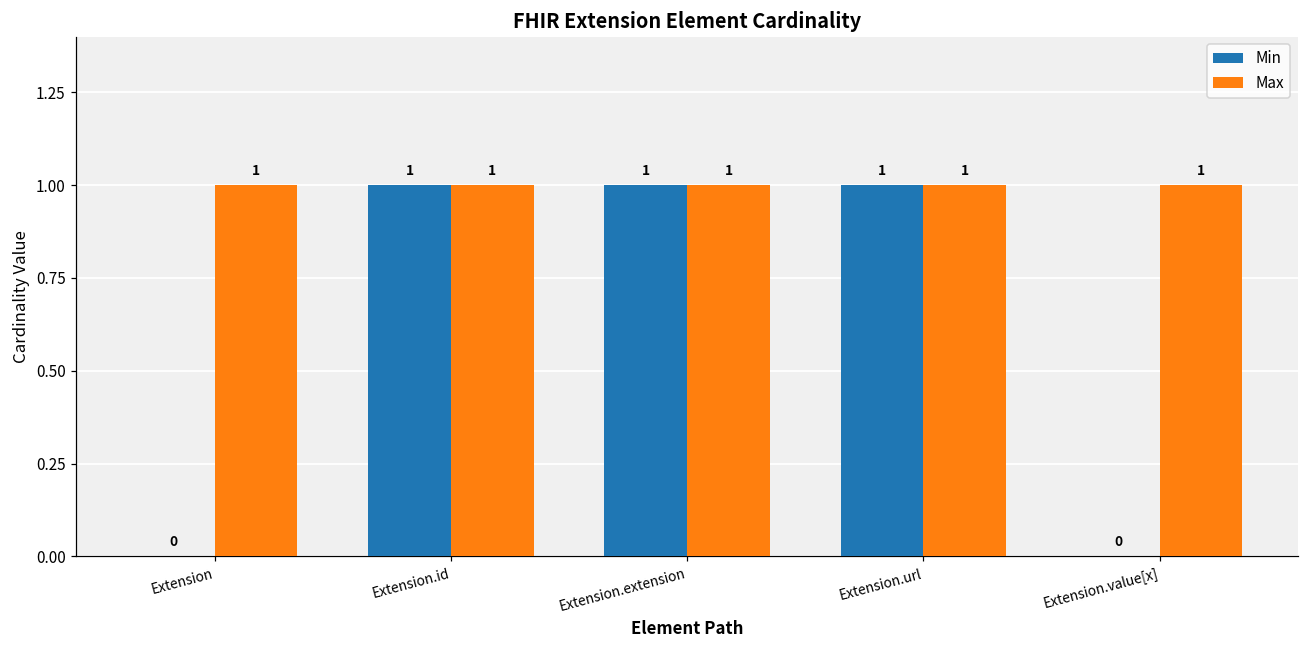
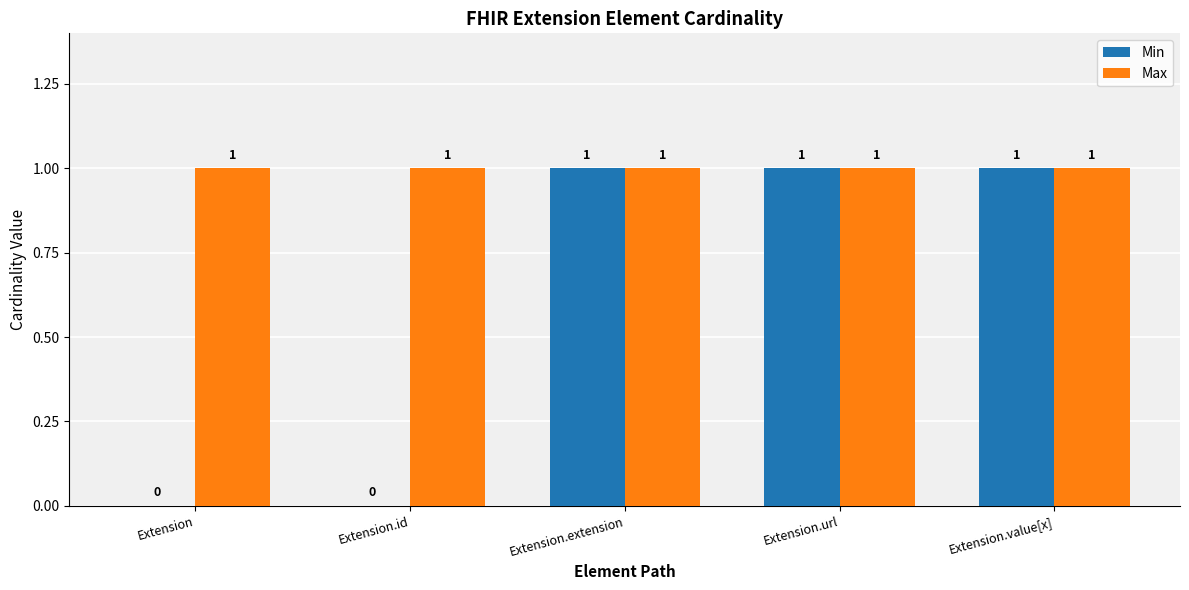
Min, Extension.id: 1 -> 0
Min, Extension.value[x]: 0 -> 1
